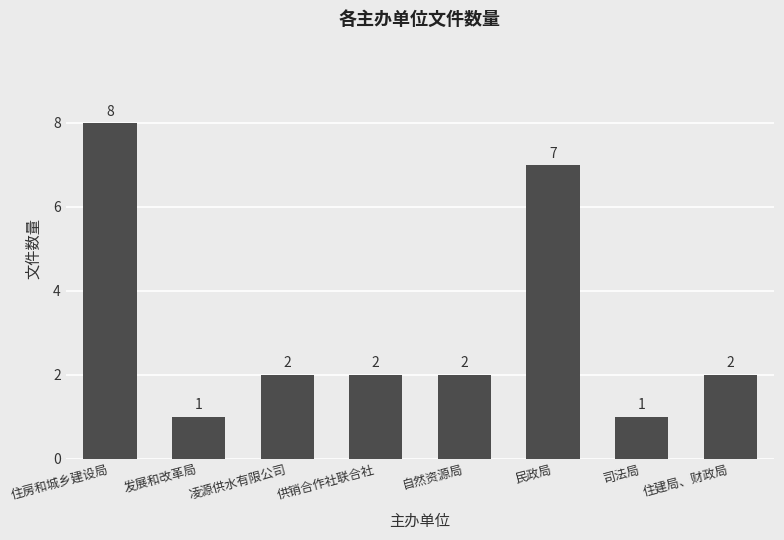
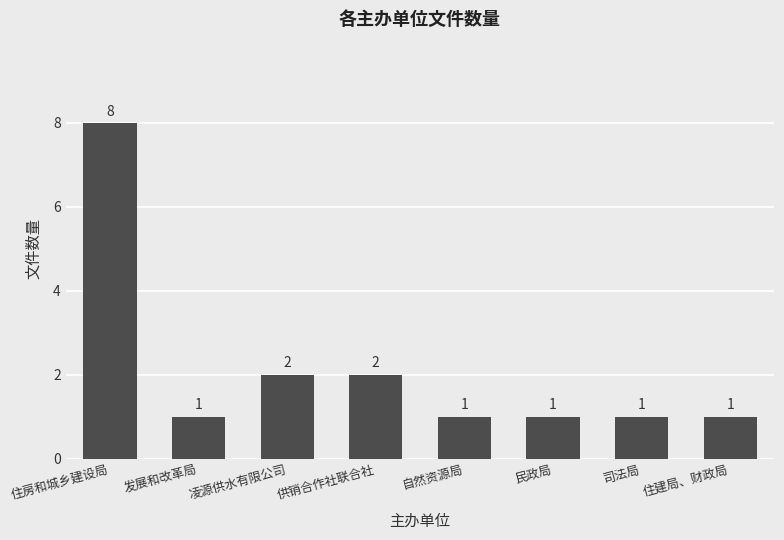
自然资源局: 2 -> 1
民政局: 7 -> 1
住建局、财政局: 2 -> 1
